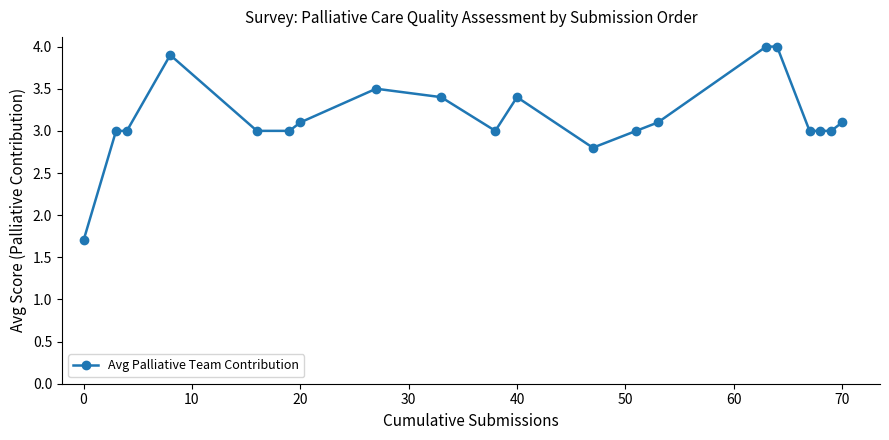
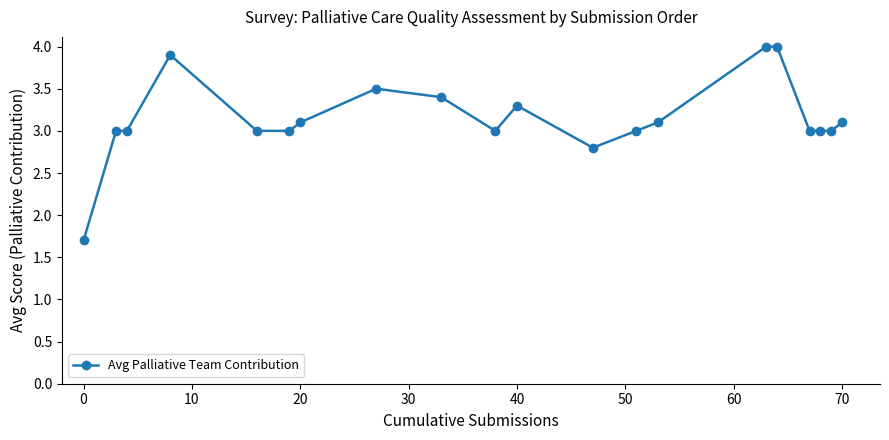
40: 3.4 -> 3.3
